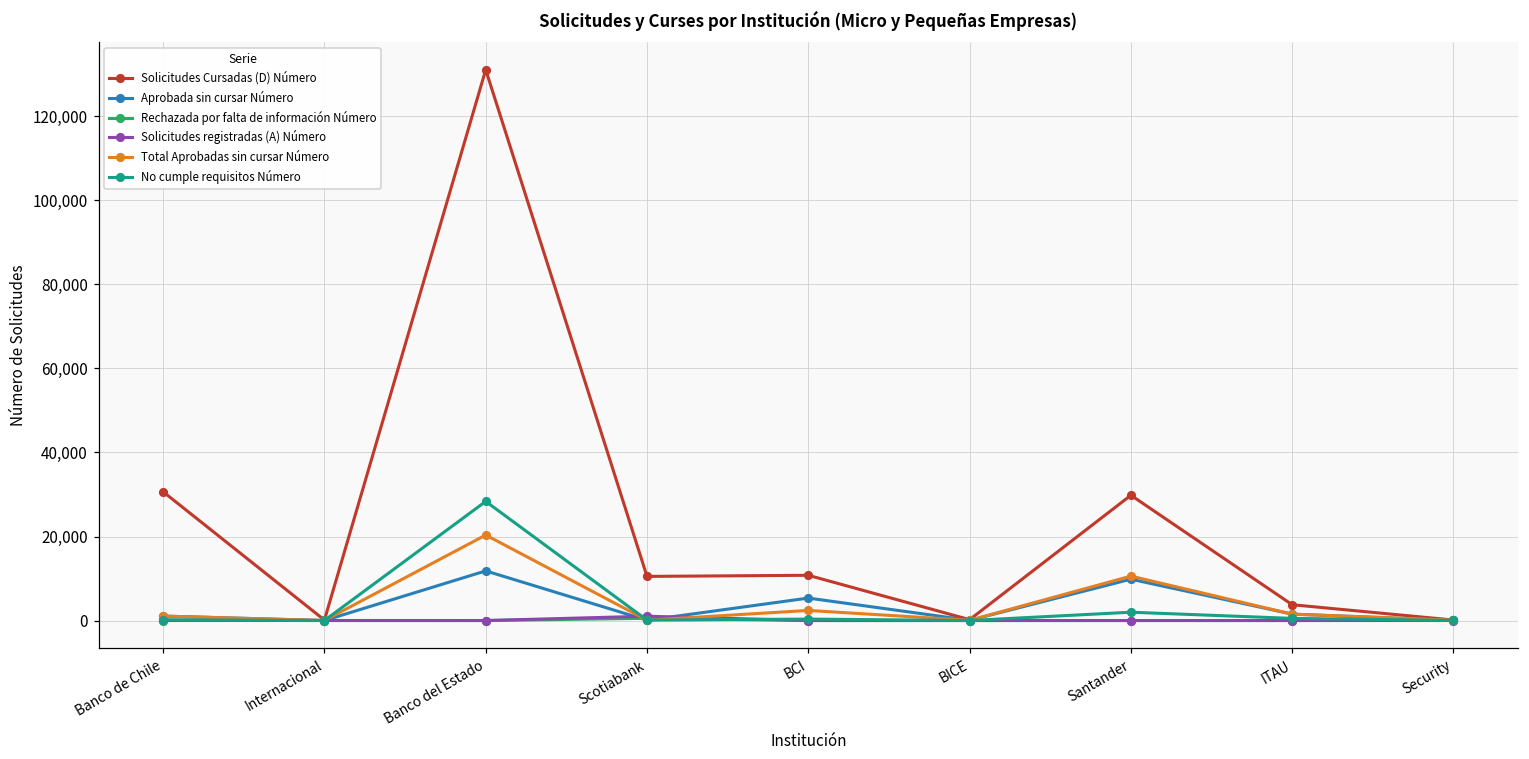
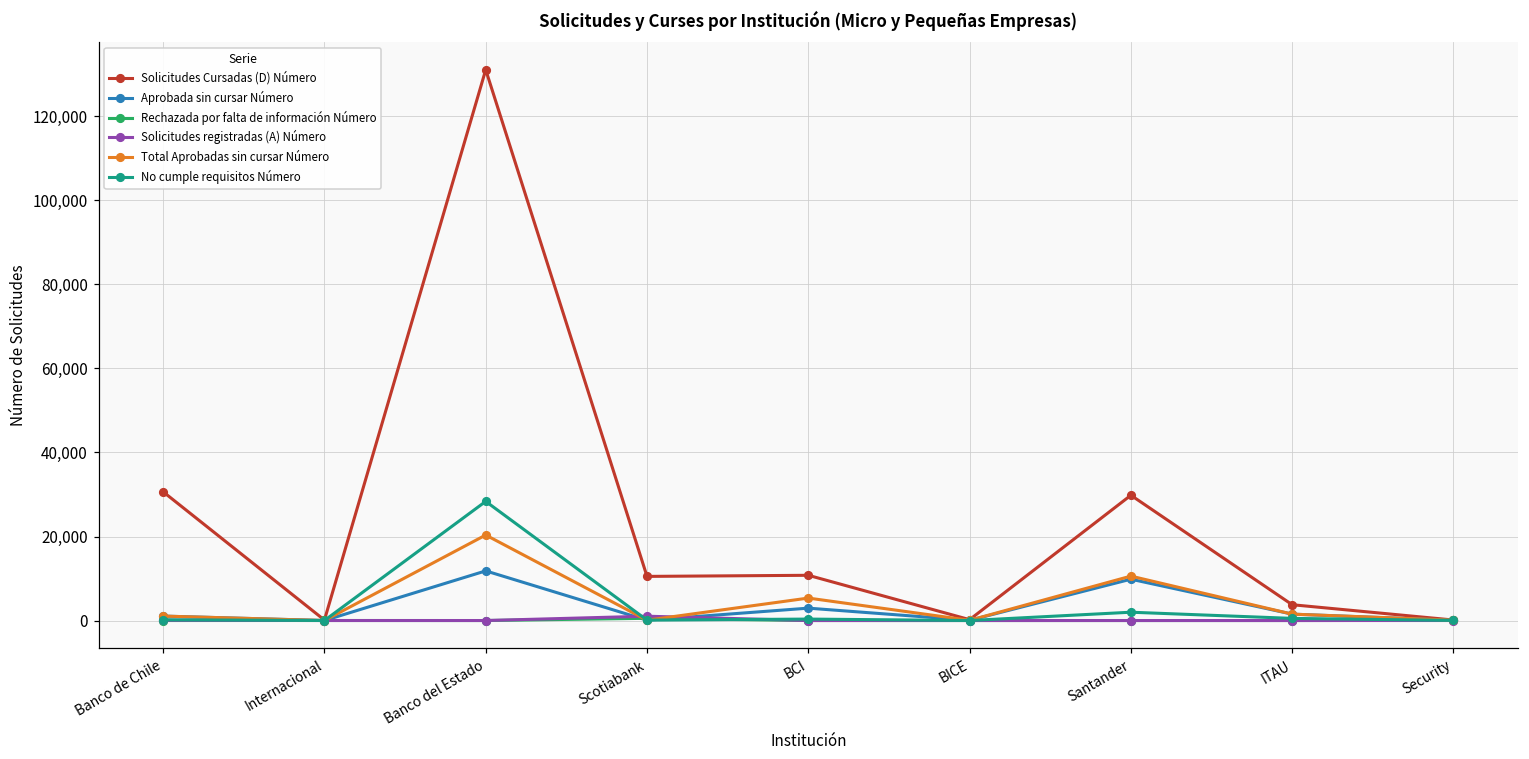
Aprobada sin cursar Número, BCI: 5,000 -> 3,000
Total Aprobadas sin cursar Número, BCI: 2,000 -> 5,000
